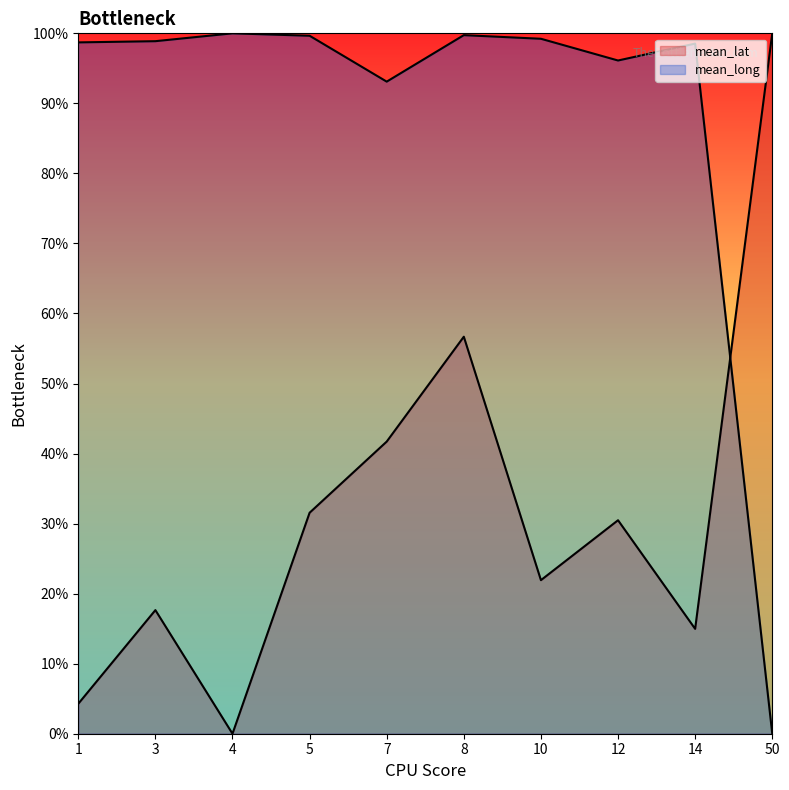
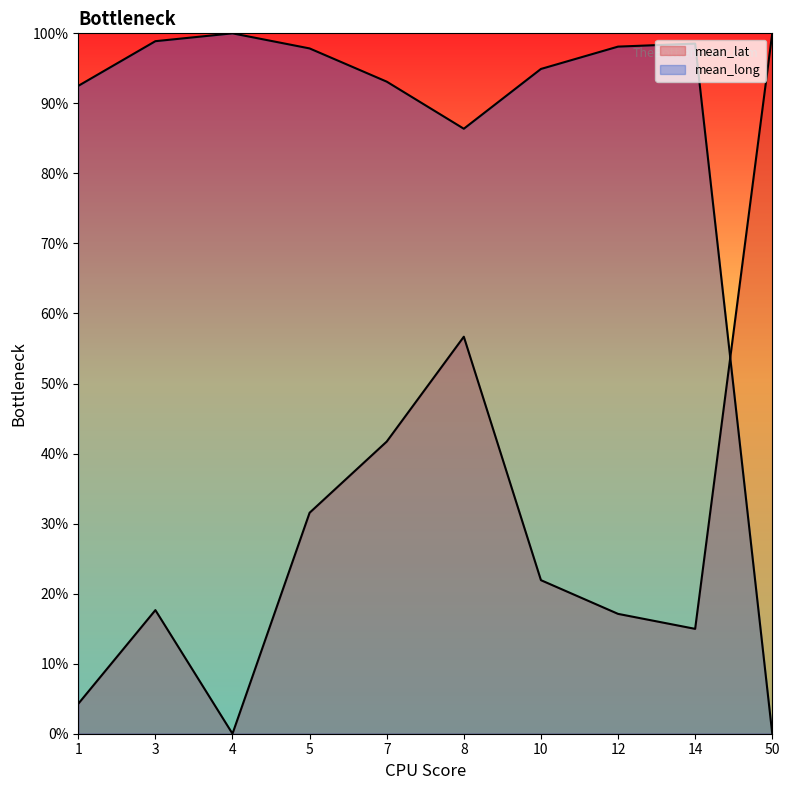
mean_long, 1: 99% -> 92%
mean_long, 5: 100% -> 98%
mean_long, 8: 100% -> 86%
mean_long, 10: 99% -> 95%
mean_lat, 12: 30% -> 17%
mean_long, 12: 96% -> 98%
